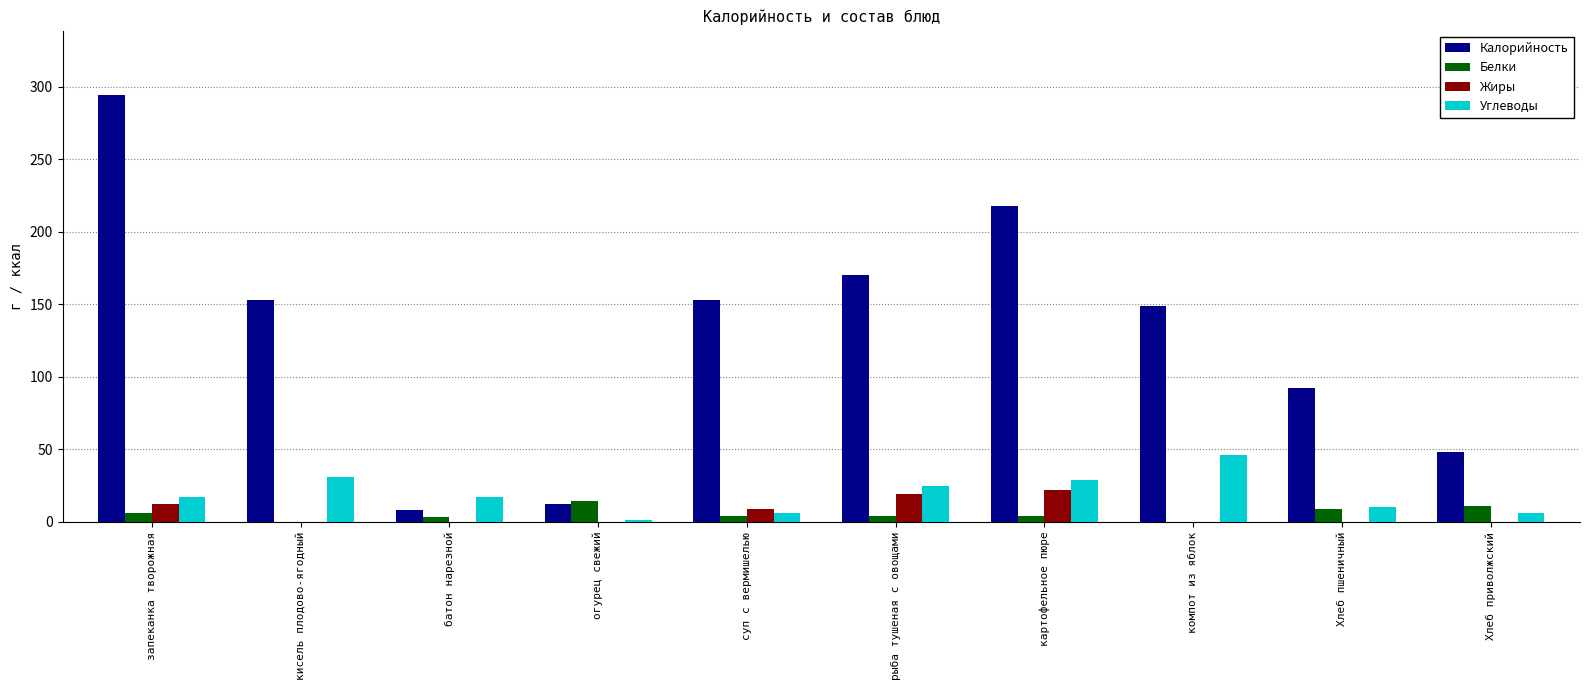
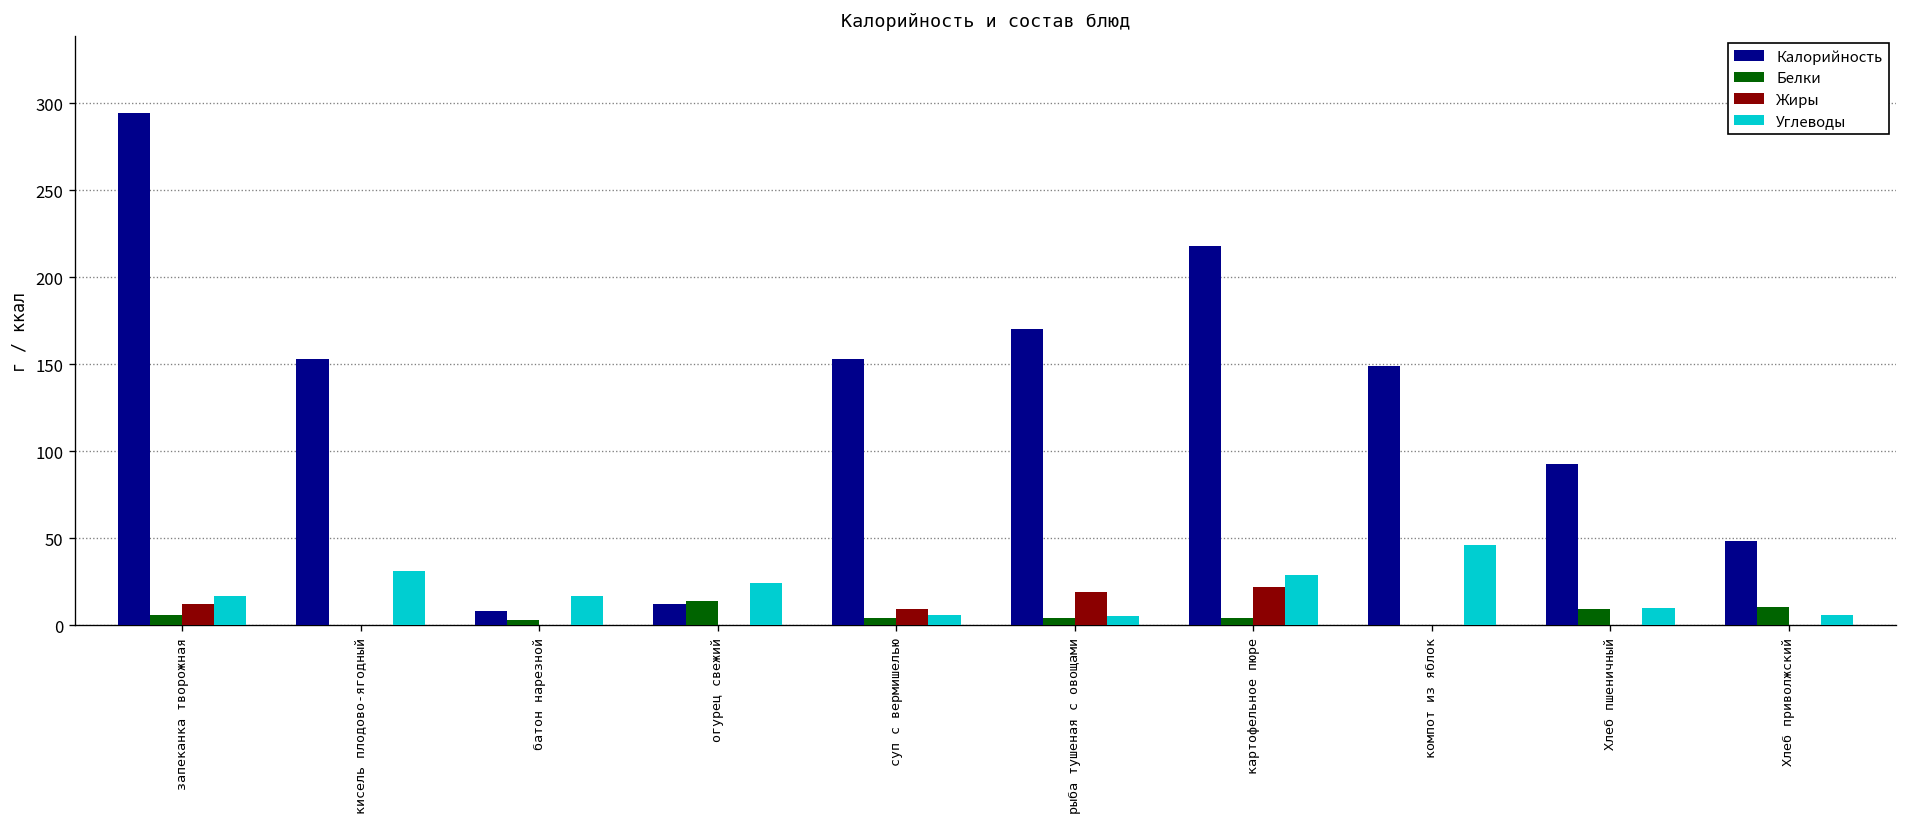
Углеводы, огурец свежий: 1 -> 24
Углеводы, рыба тушеная с овощами: 25 -> 5
